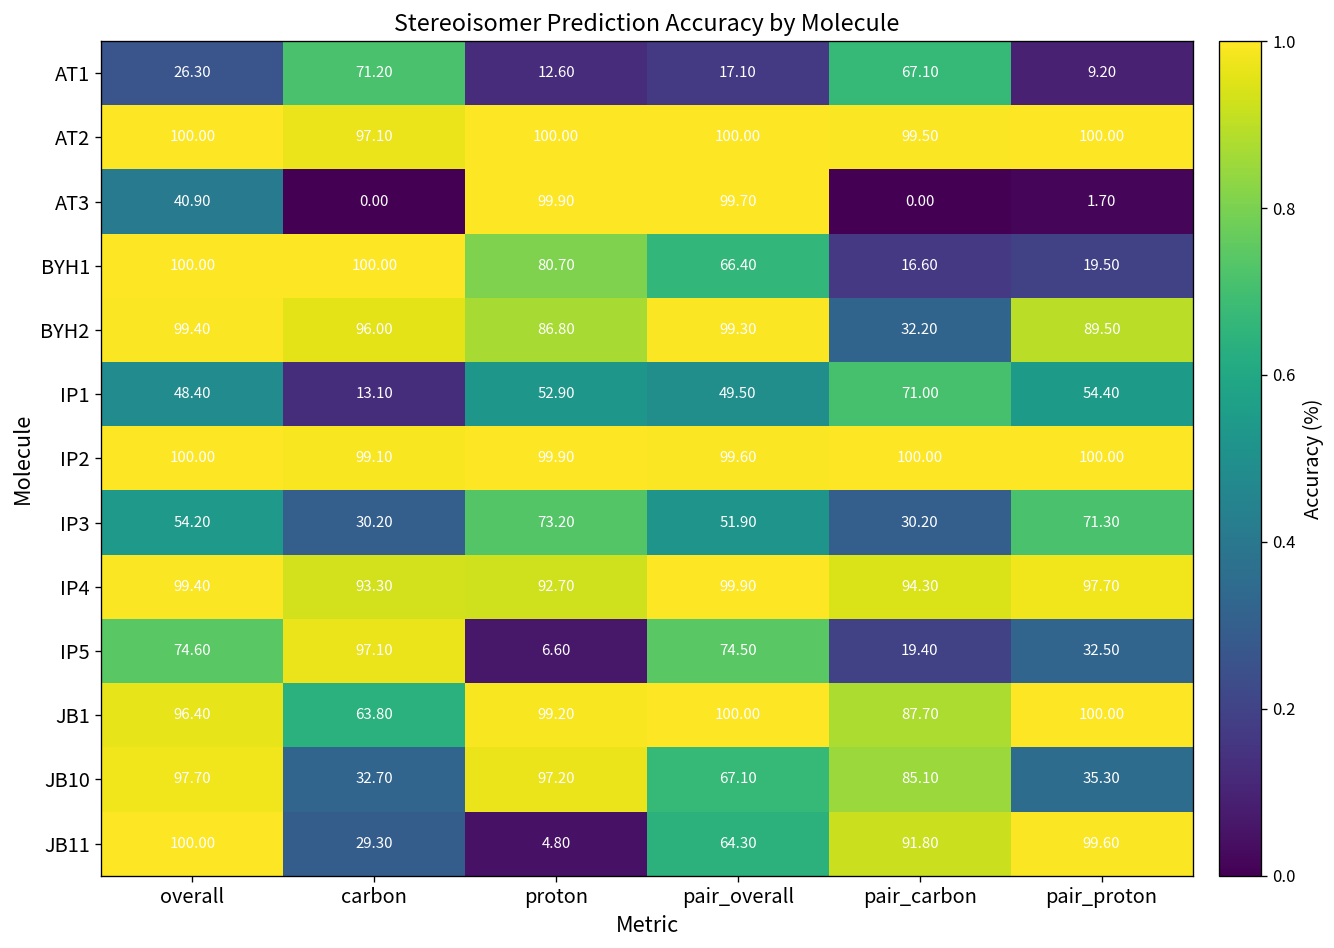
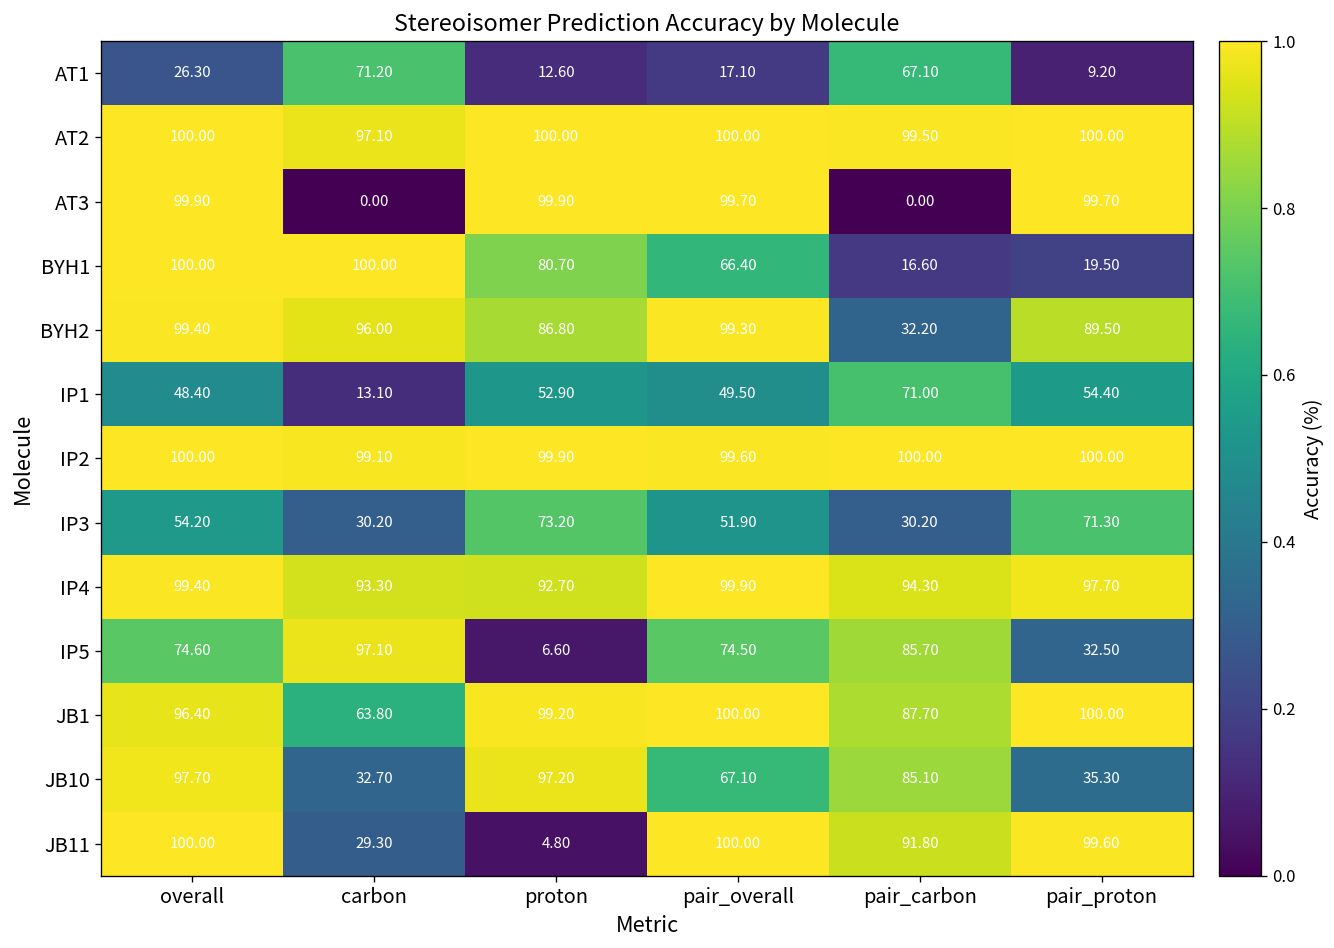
AT3, overall: 40.90 -> 99.90
AT3, pair_proton: 1.70 -> 99.70
IP5, pair_carbon: 19.40 -> 85.70
JB11, pair_overall: 64.30 -> 100.00
